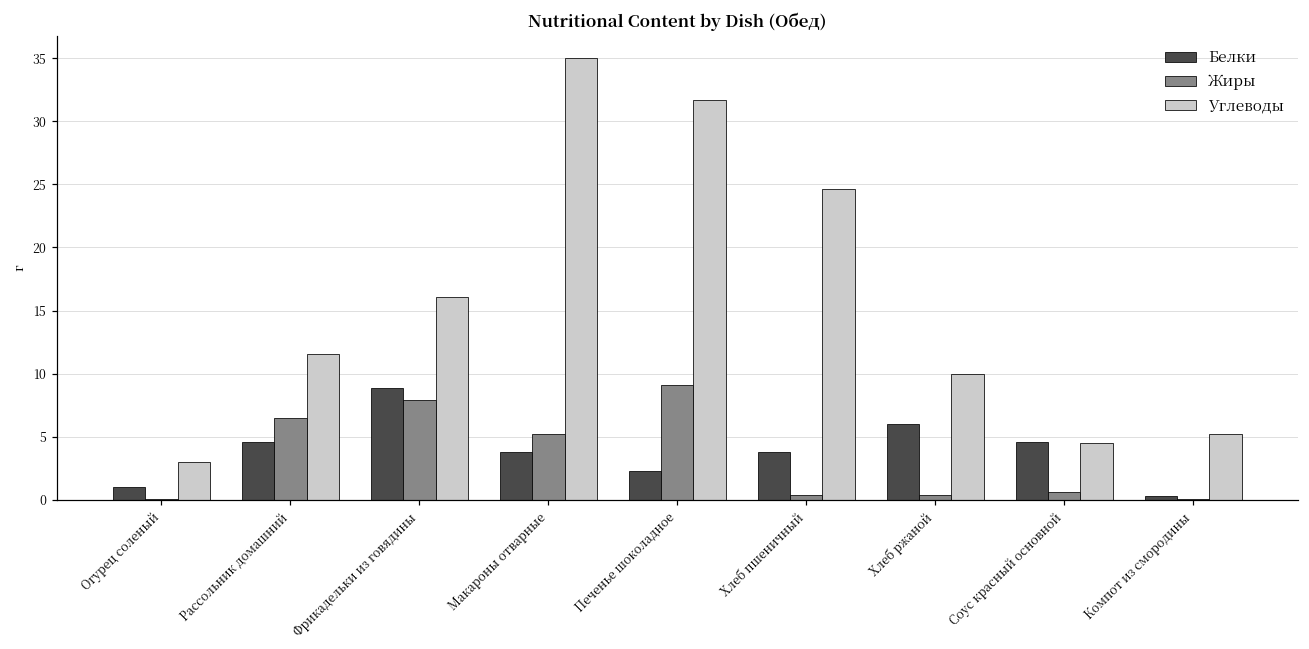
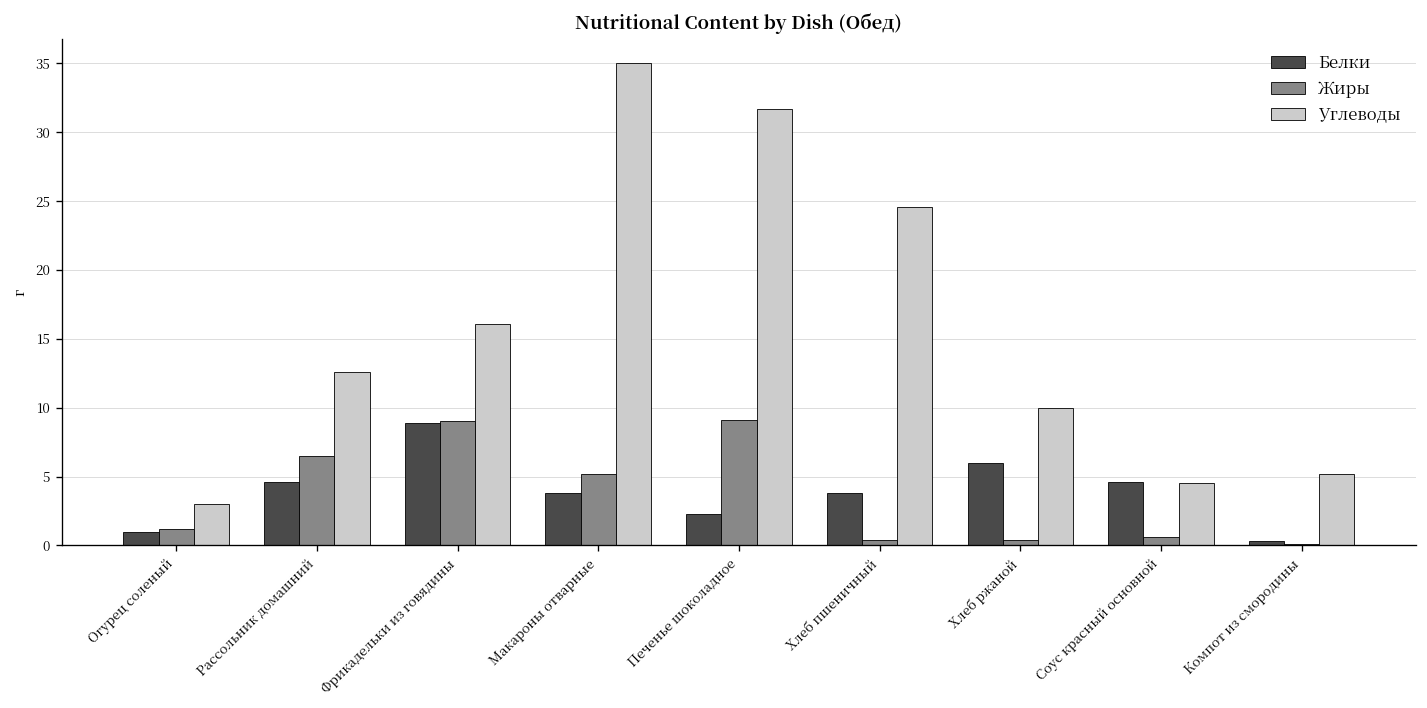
Жиры, Огурец соленый: 0.1 -> 1.2
Углеводы, Рассольник домашний: 11.6 -> 12.6
Жиры, Фрикадельки из говядины: 7.9 -> 9.0
